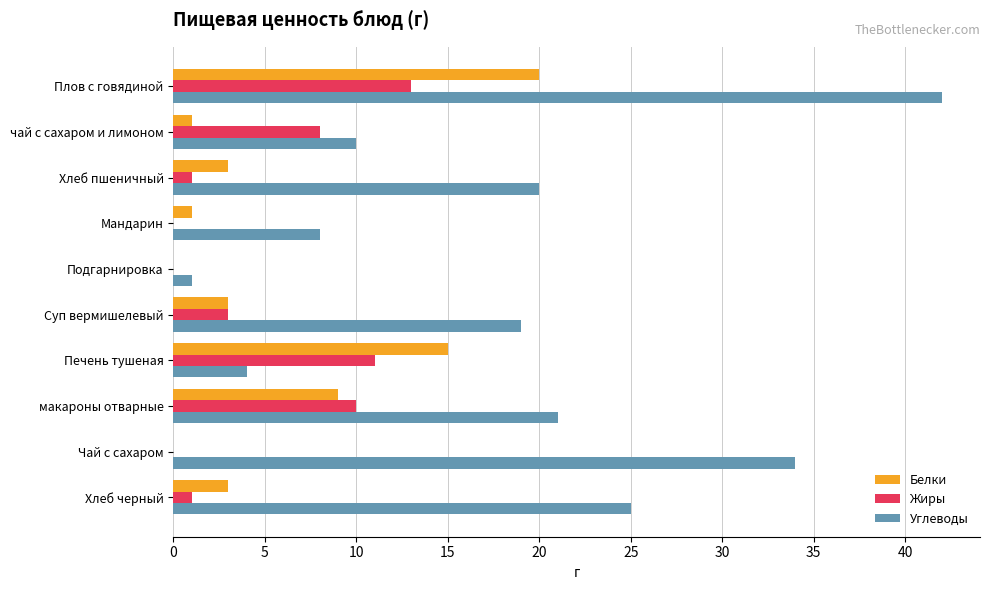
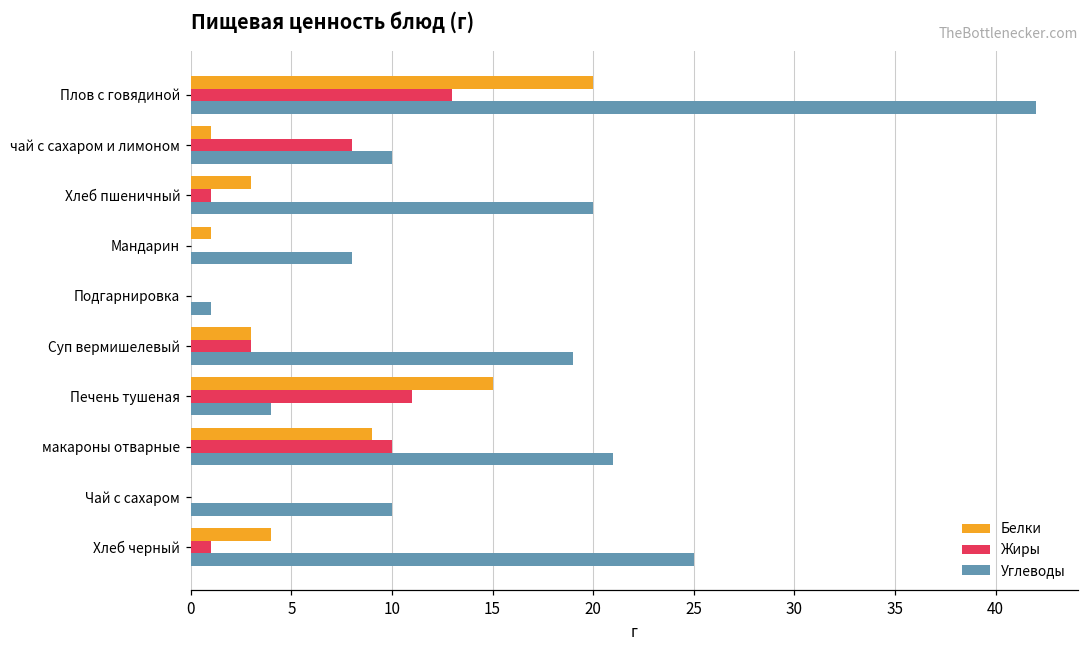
Углеводы, Чай с сахаром: 34 -> 10
Белки, Хлеб черный: 3 -> 4
